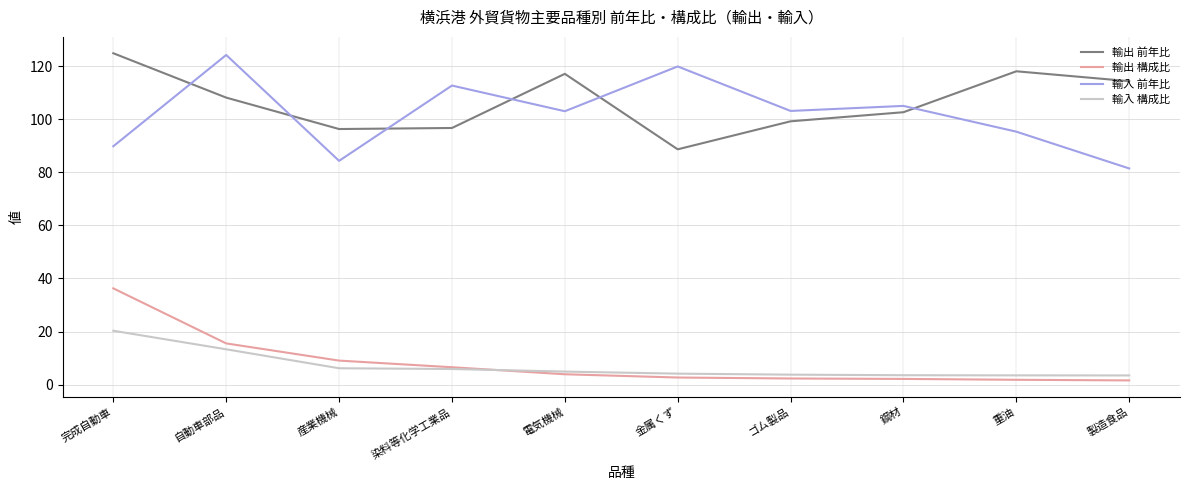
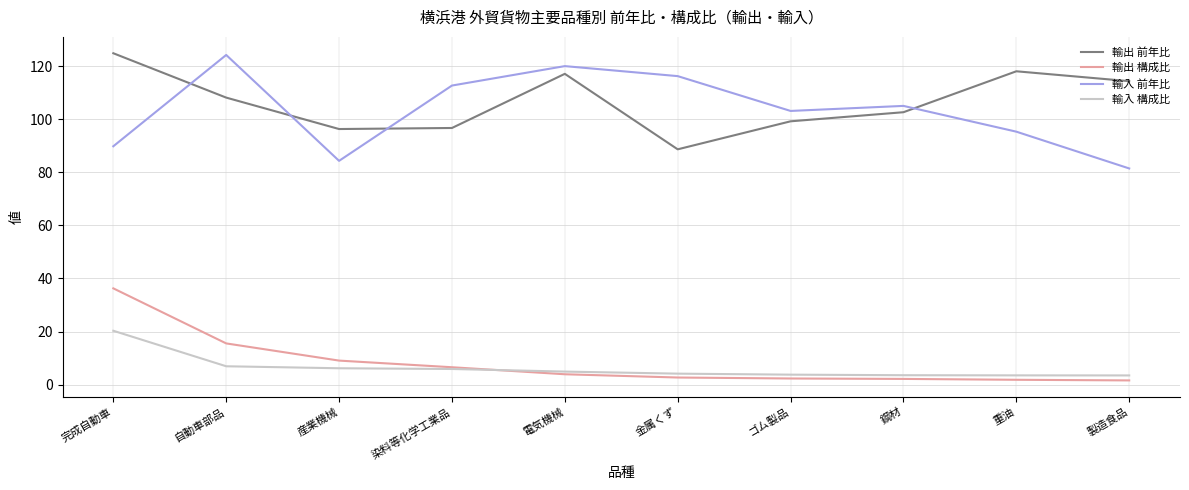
輸入 構成比, 自動車部品: 13 -> 7
輸入 前年比, 電気機械: 103 -> 120
輸入 前年比, 金属くず: 120 -> 116
